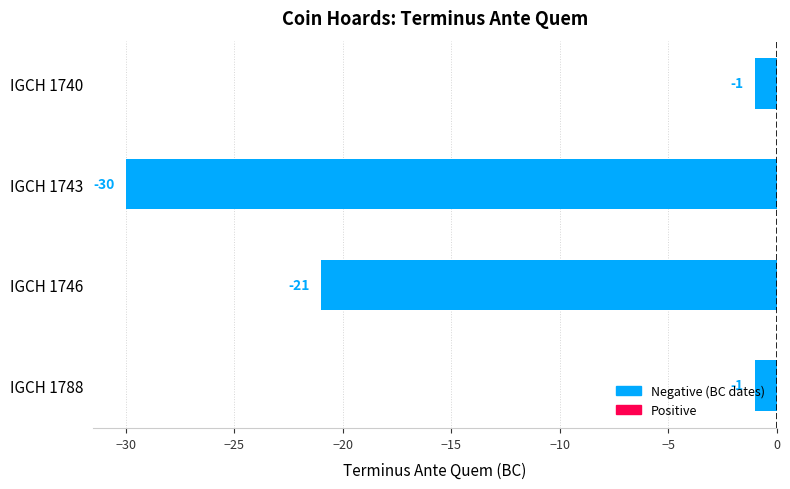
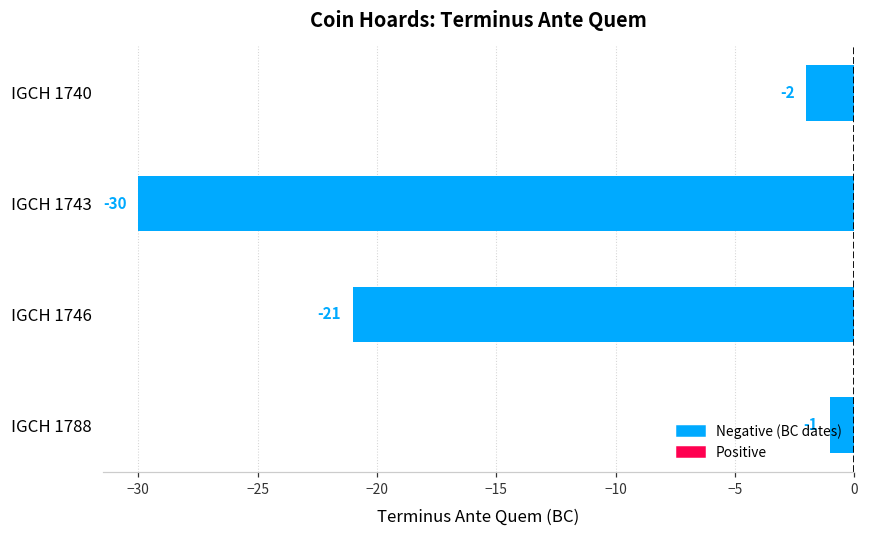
IGCH 1740: -1 -> -2
